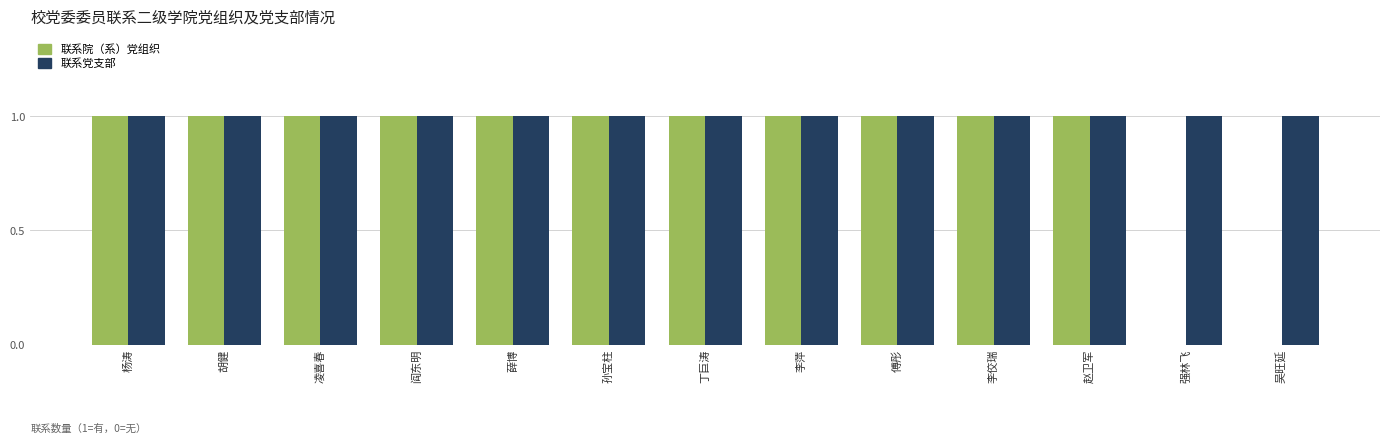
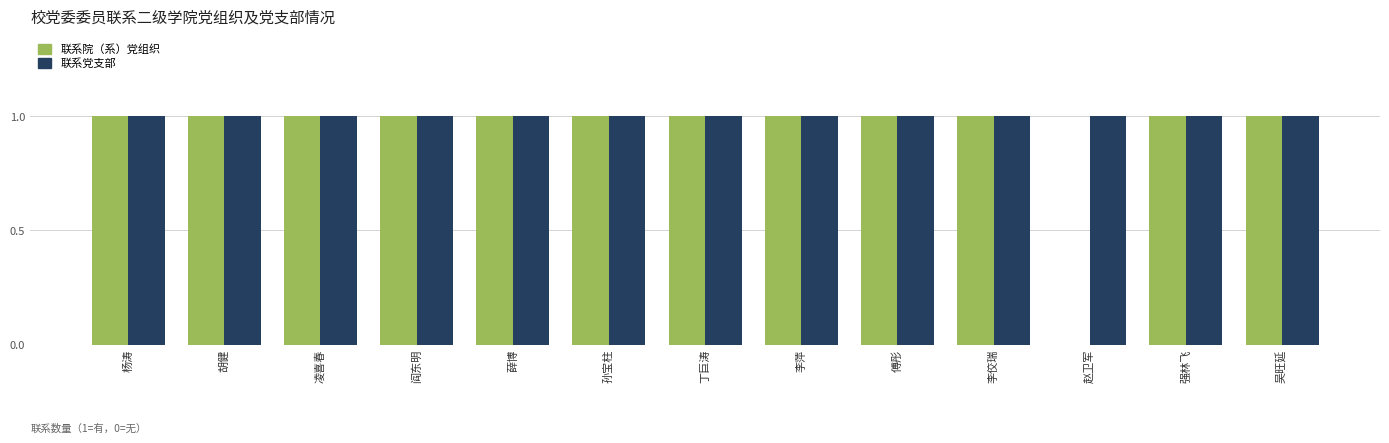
联系院（系）党组织, 赵卫军: 1 -> 0
联系院（系）党组织, 强林飞: 0 -> 1
联系院（系）党组织, 吴旺延: 0 -> 1
